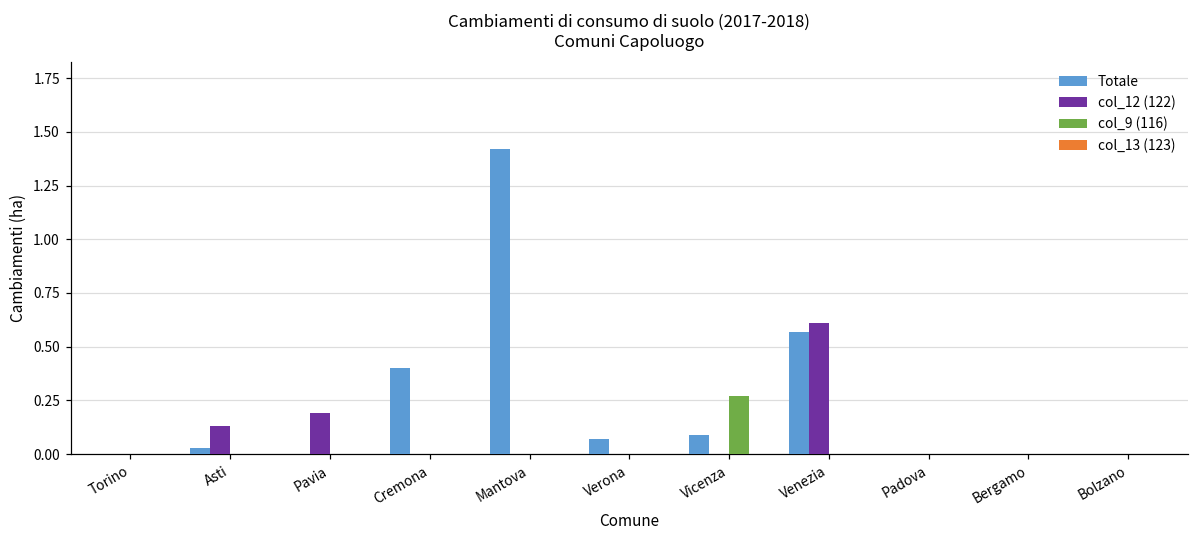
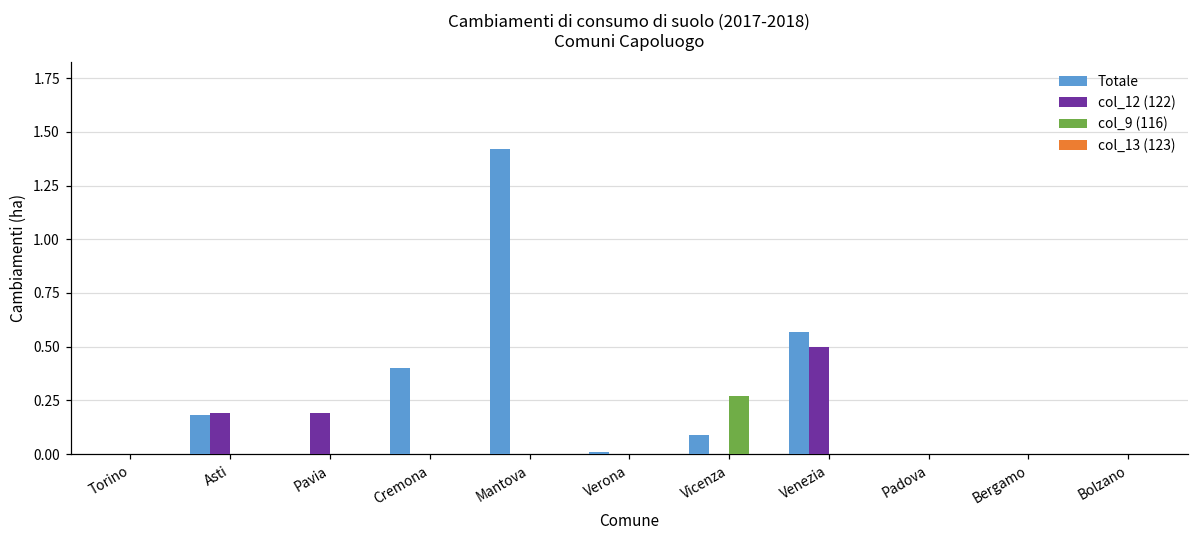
Totale, Asti: 0.03 -> 0.18
col_12 (122), Asti: 0.13 -> 0.19
Totale, Verona: 0.07 -> 0.01
col_12 (122), Venezia: 0.61 -> 0.50
